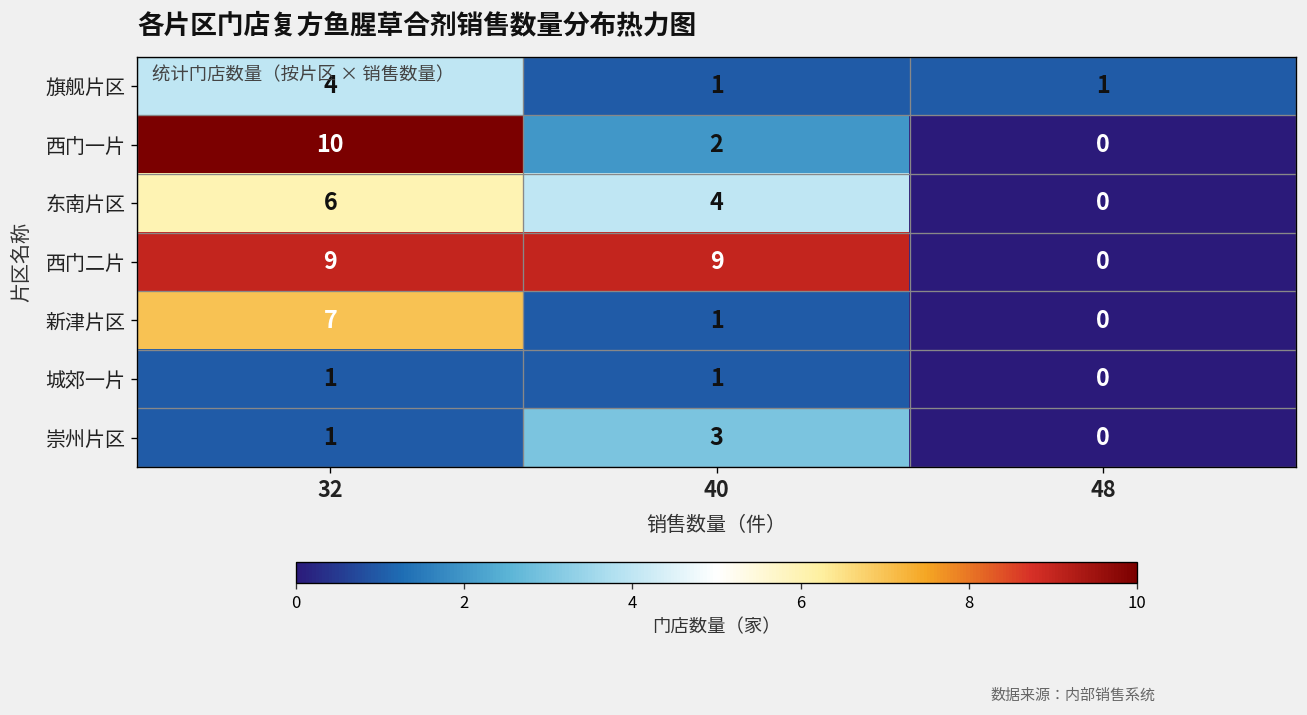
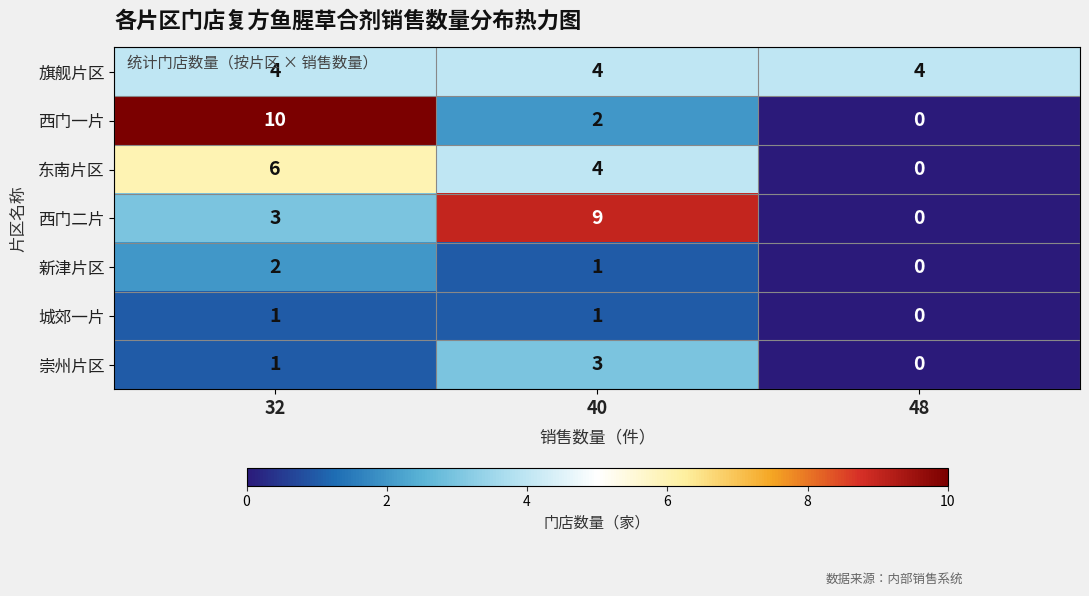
旗舰片区, 40: 1 -> 4
旗舰片区, 48: 1 -> 4
西门二片, 32: 9 -> 3
新津片区, 32: 7 -> 2
